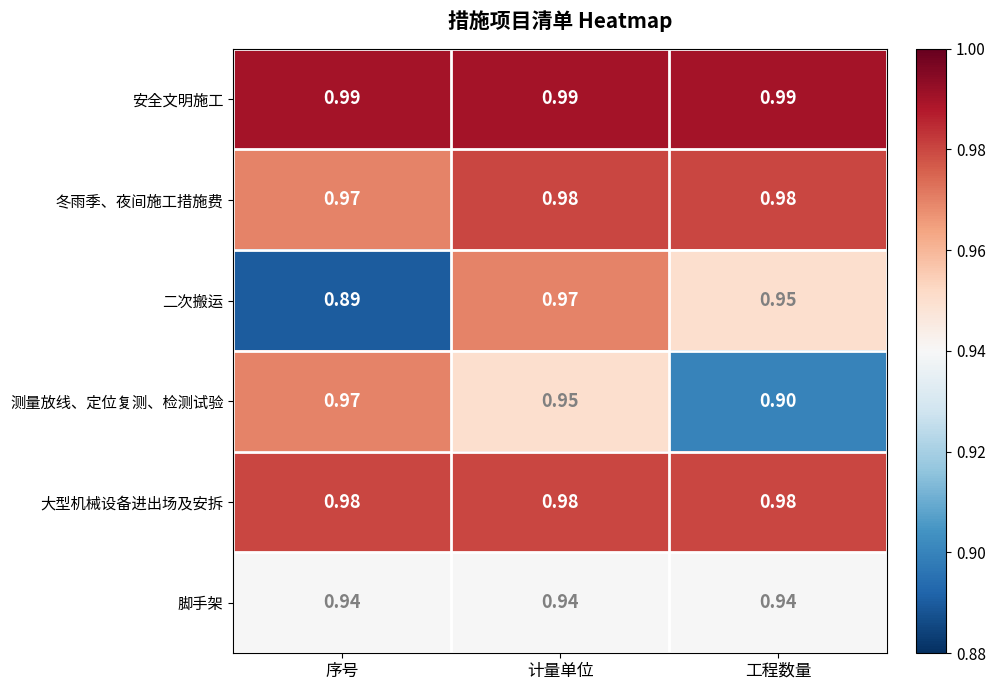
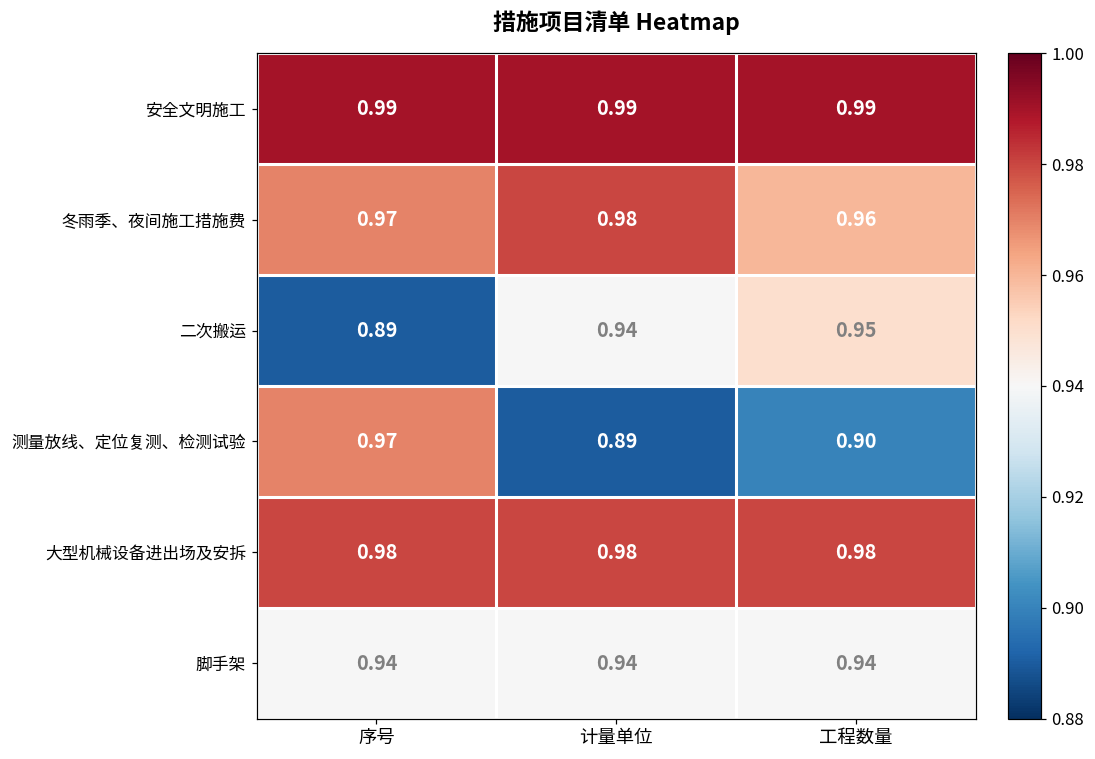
冬雨季、夜间施工措施费, 工程数量: 0.98 -> 0.96
二次搬运, 计量单位: 0.97 -> 0.94
测量放线、定位复测、检测试验, 计量单位: 0.95 -> 0.89
